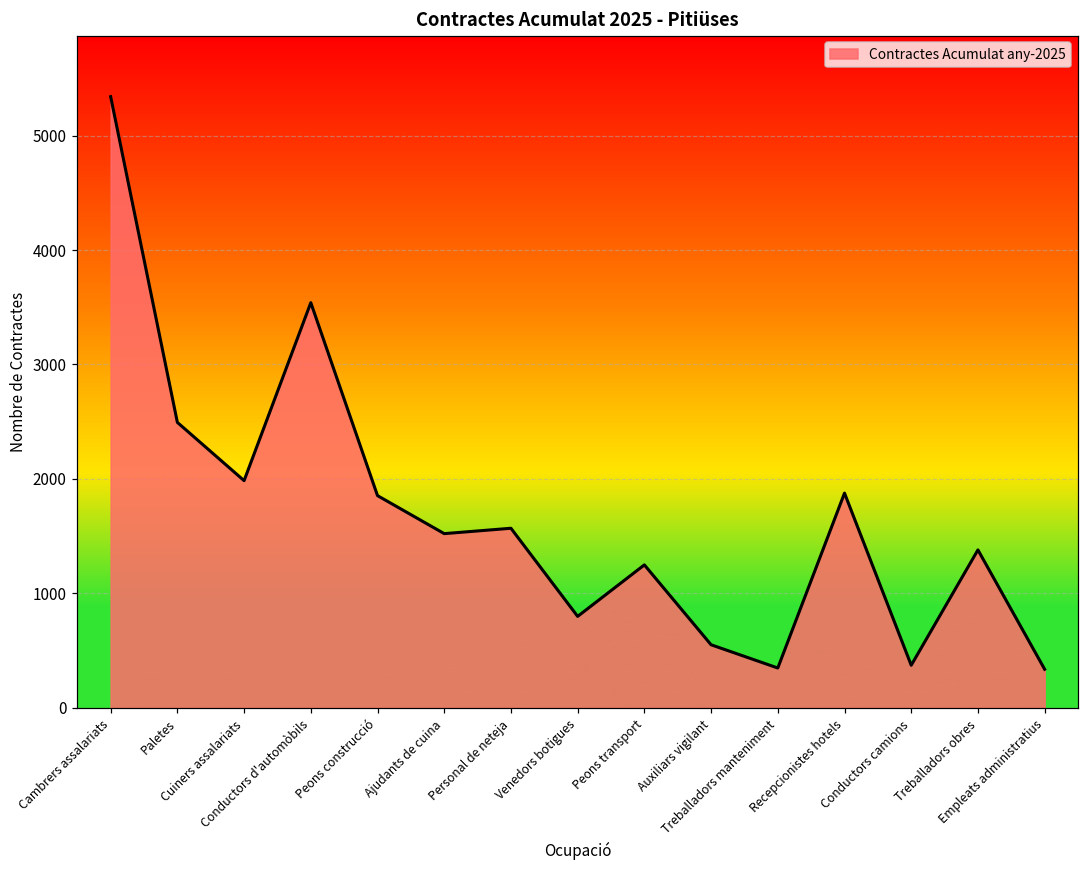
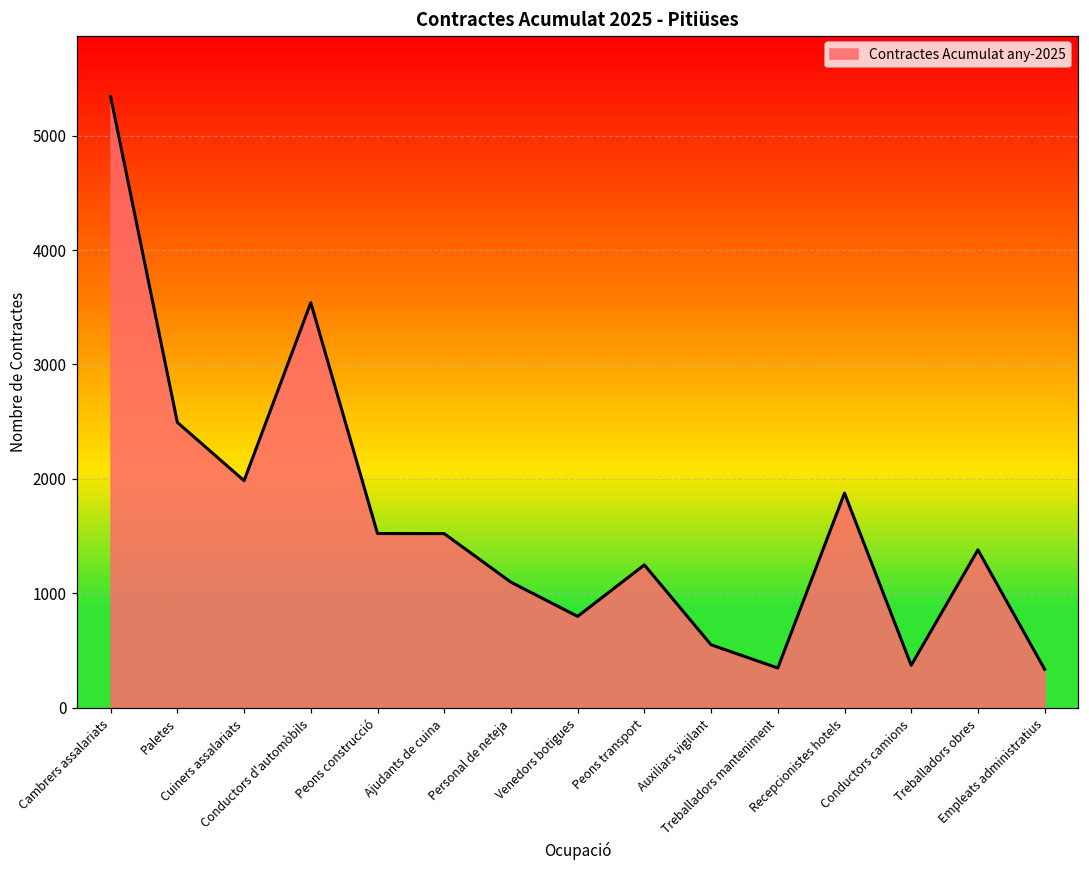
Peons construcció: 1850 -> 1520
Personal de neteja: 1570 -> 1100
